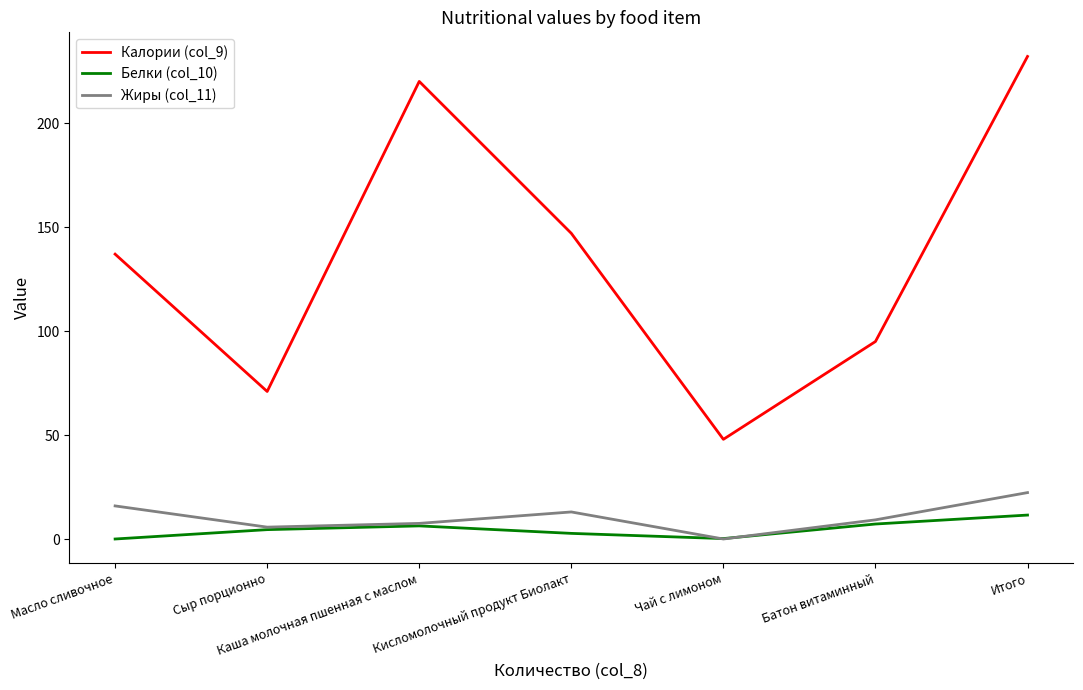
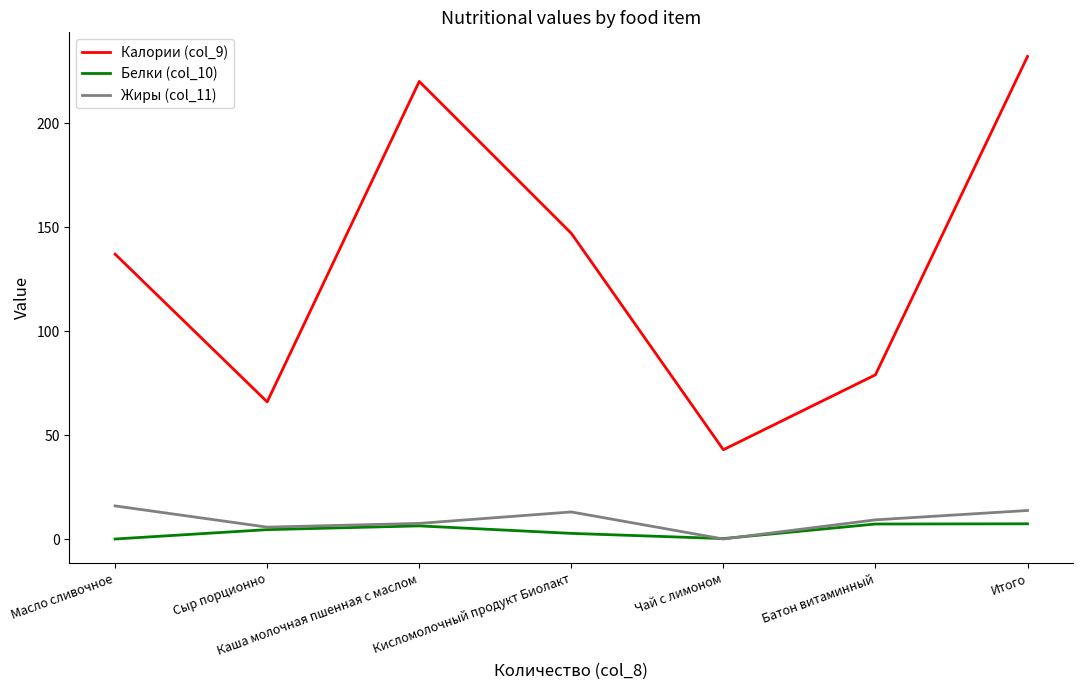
Калории (col_9), Сыр порционно: 71 -> 66
Калории (col_9), Чай с лимоном: 48 -> 43
Калории (col_9), Батон витаминный: 95 -> 79
Белки (col_10), Итого: 12 -> 7
Жиры (col_11), Итого: 22 -> 14
